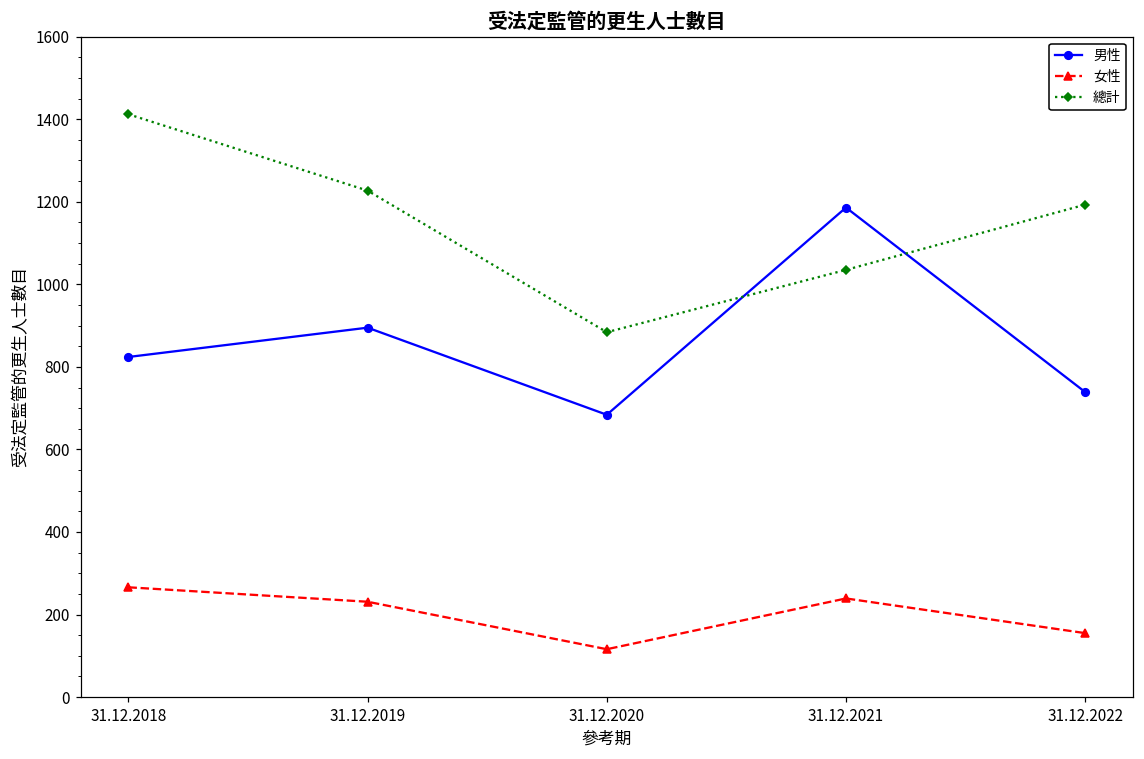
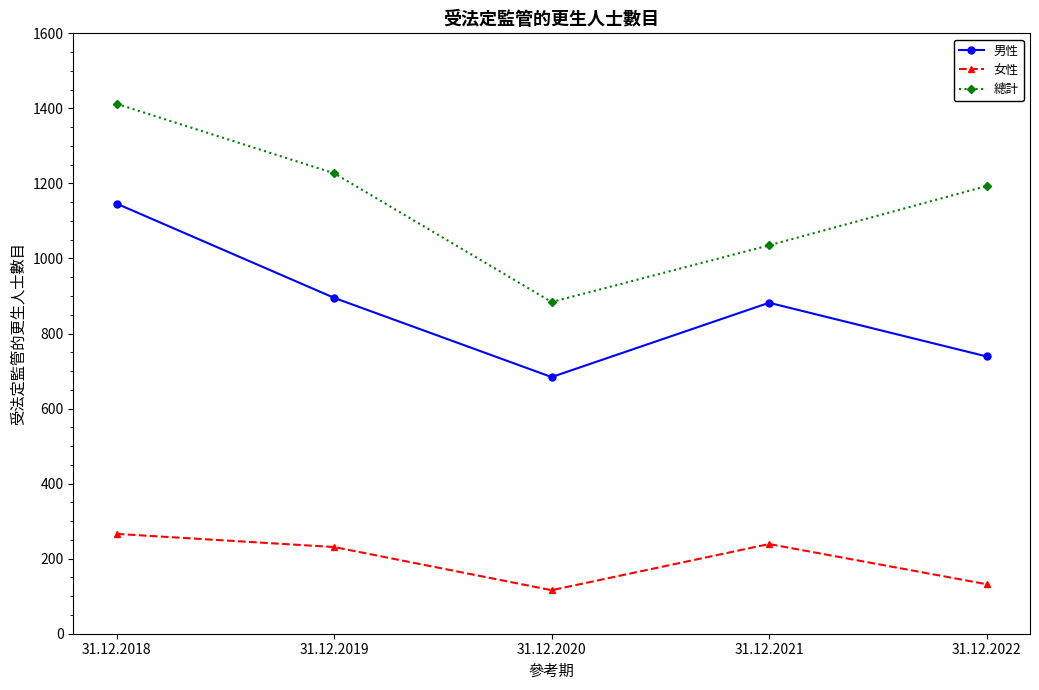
男性, 31.12.2018: 820 -> 1150
男性, 31.12.2021: 1190 -> 880
女性, 31.12.2022: 160 -> 130
